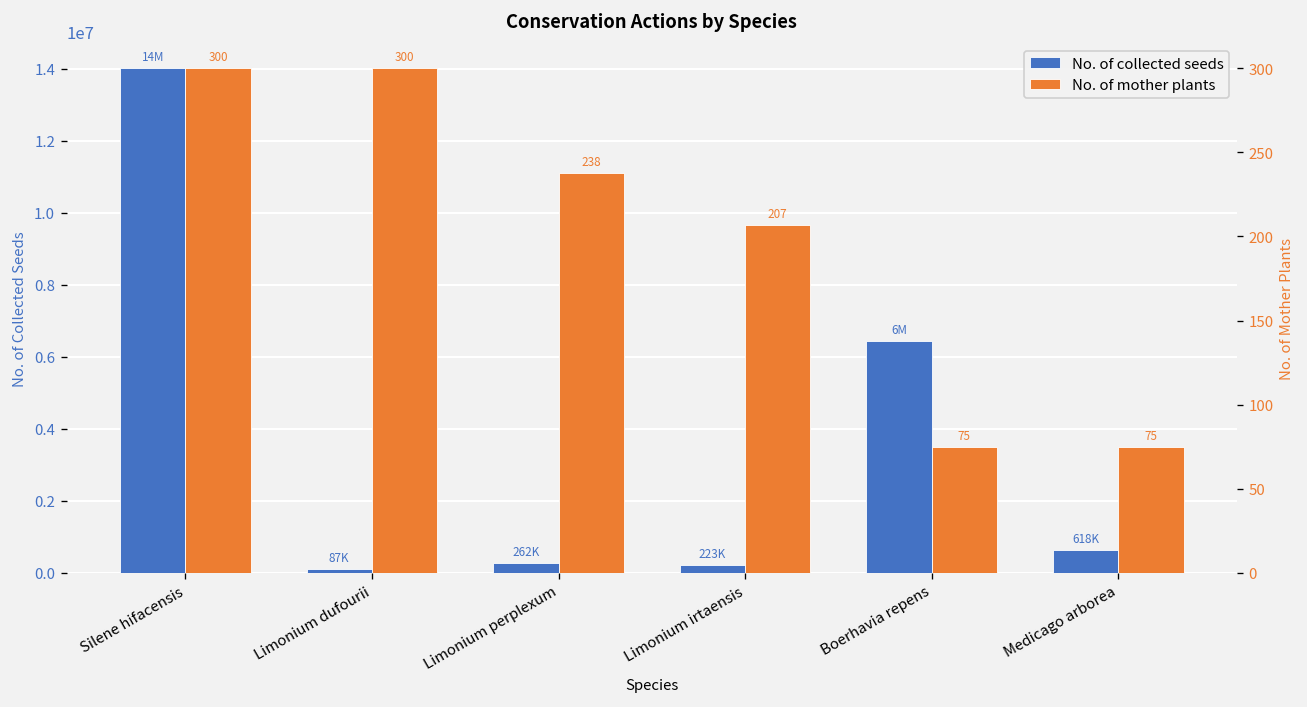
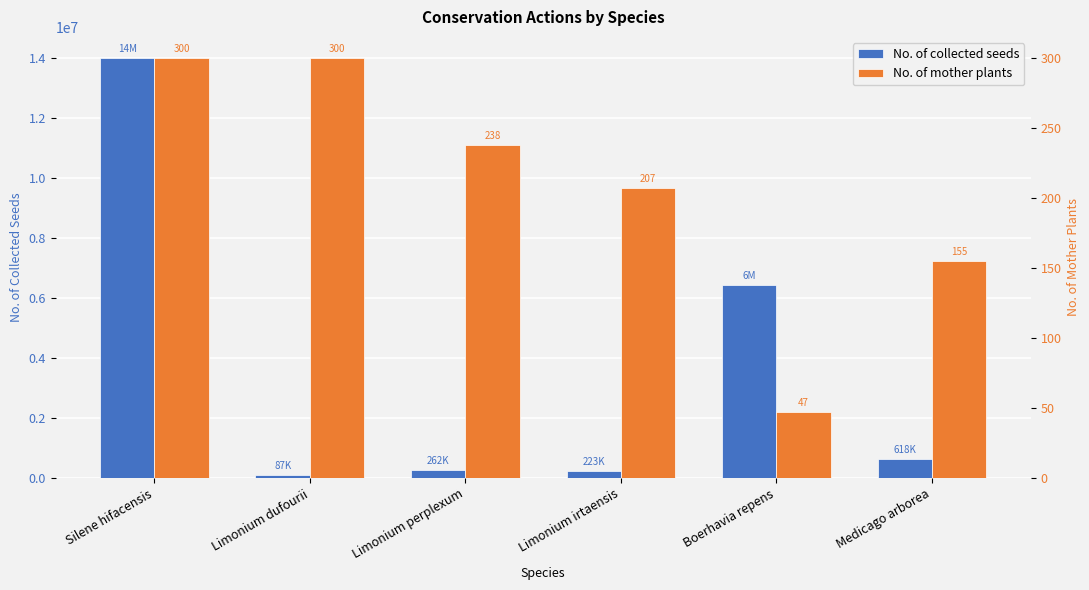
No. of mother plants, Boerhavia repens: 75 -> 47
No. of mother plants, Medicago arborea: 75 -> 155
